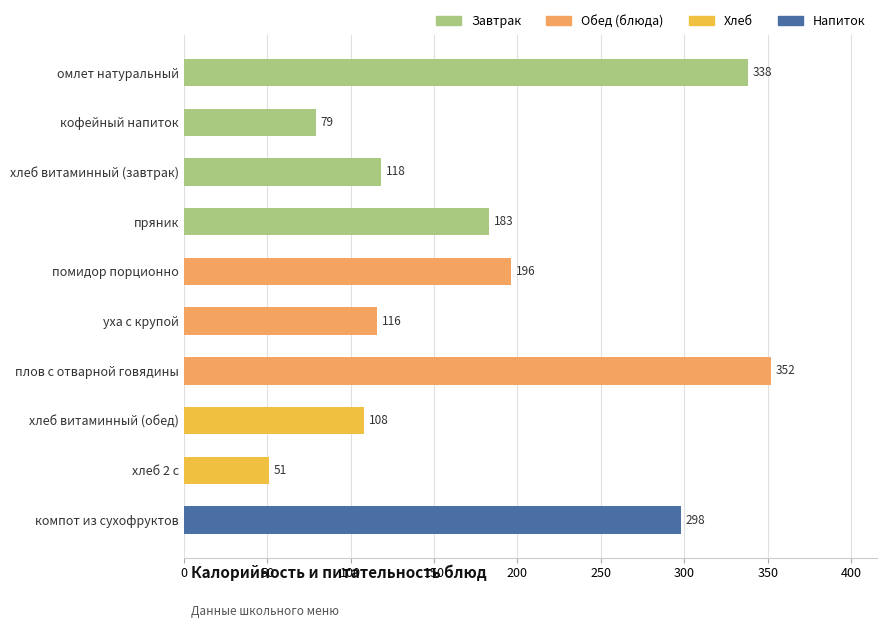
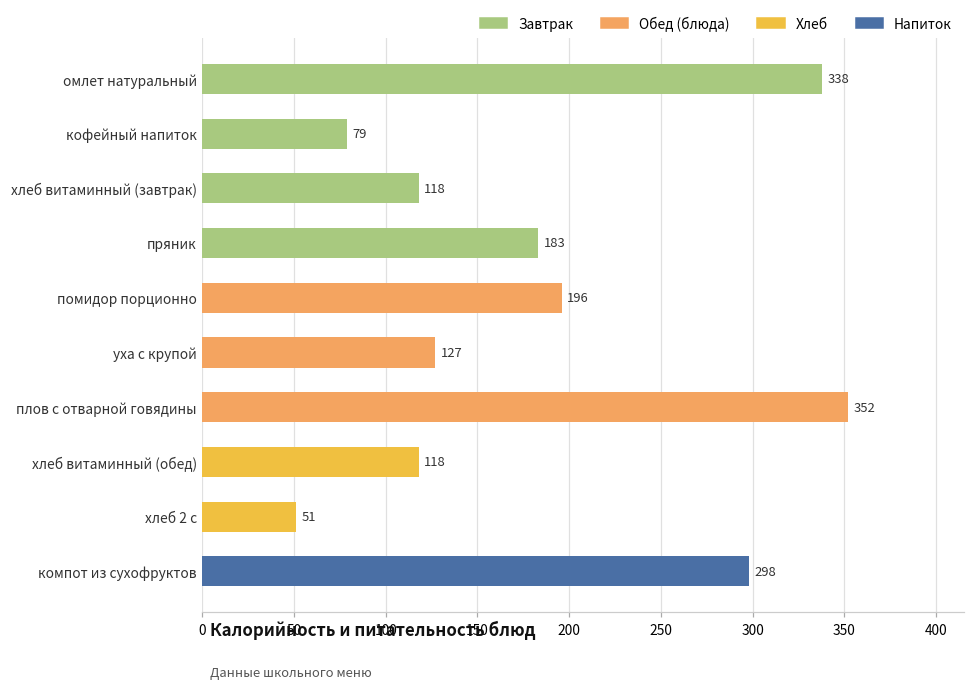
уха с крупой: 116 -> 127
хлеб витаминный (обед): 108 -> 118
